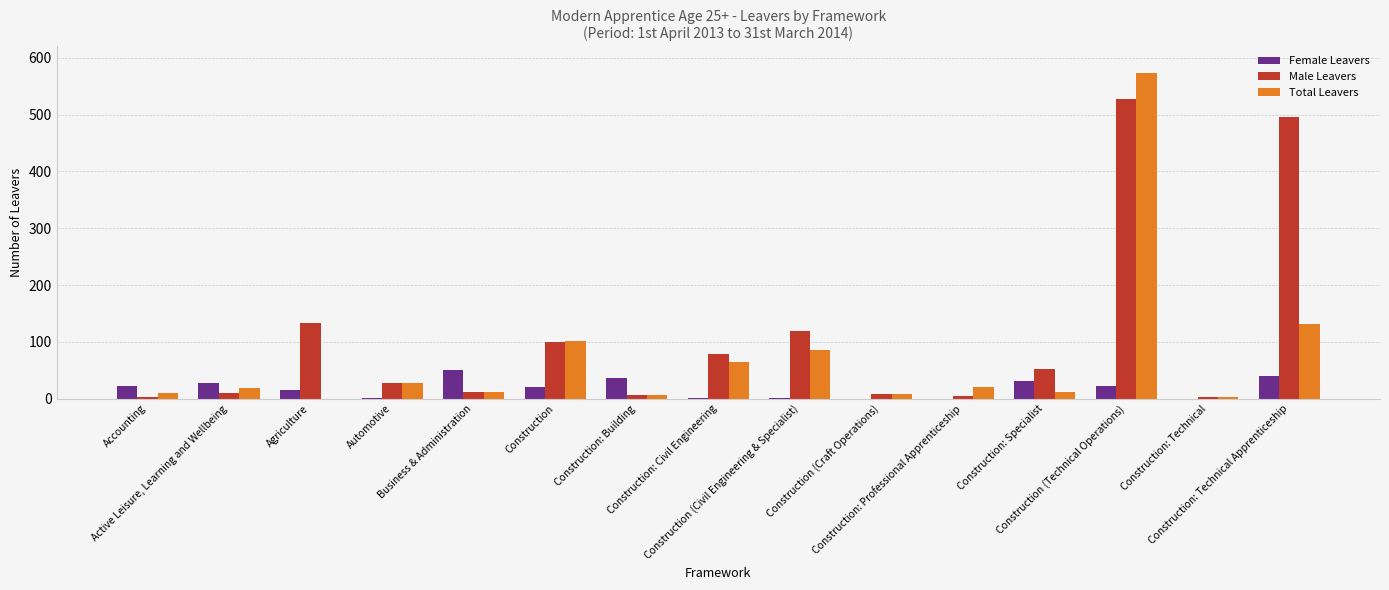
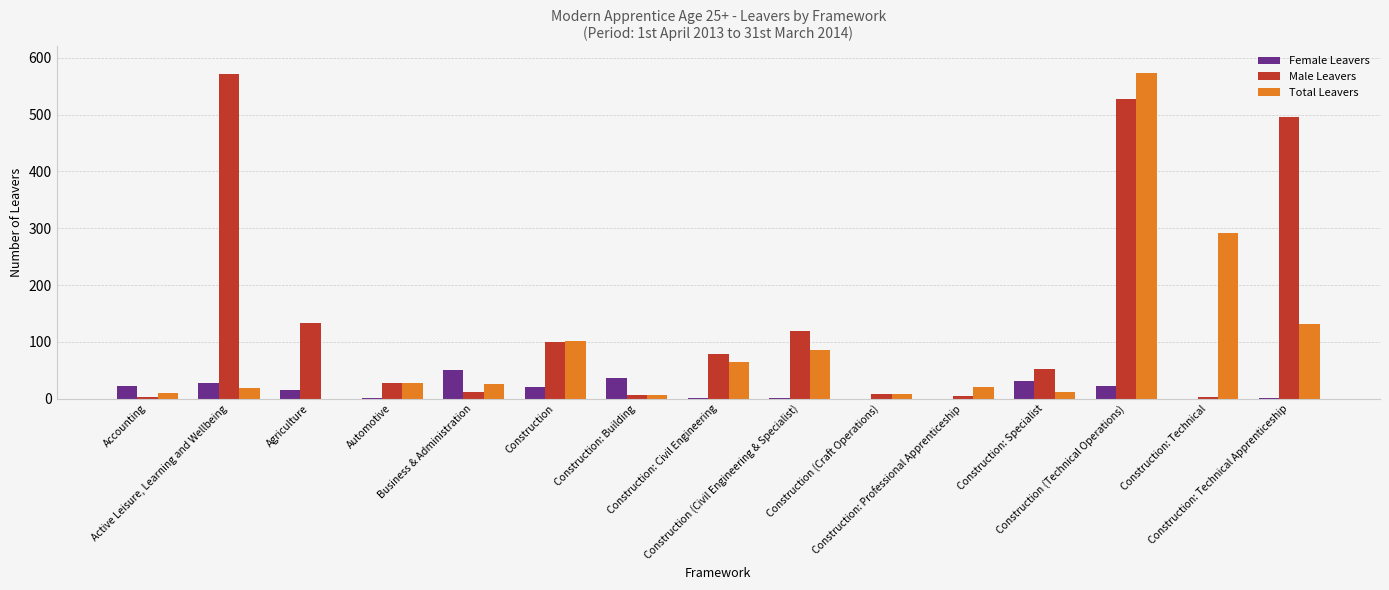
Male Leavers, Active Leisure, Learning and Wellbeing: 10 -> 570
Total Leavers, Business & Administration: 10 -> 30
Total Leavers, Construction: Technical: 0 -> 290
Female Leavers, Construction: Technical Apprenticeship: 40 -> 0
